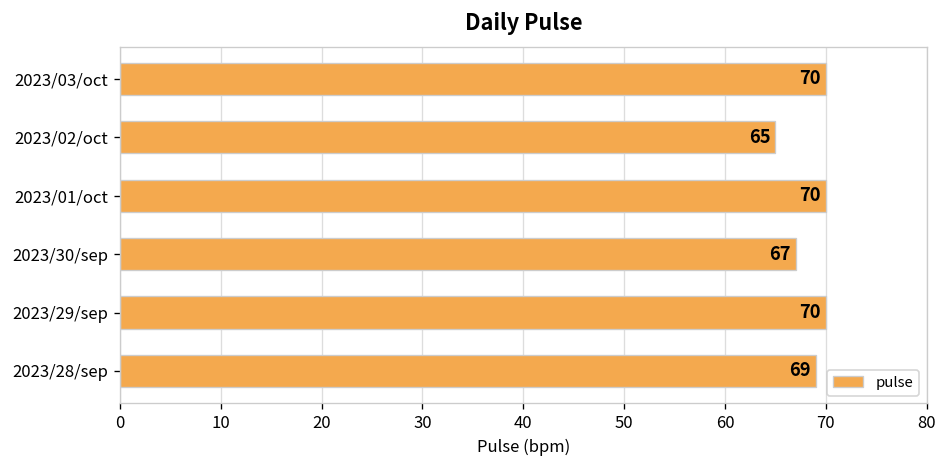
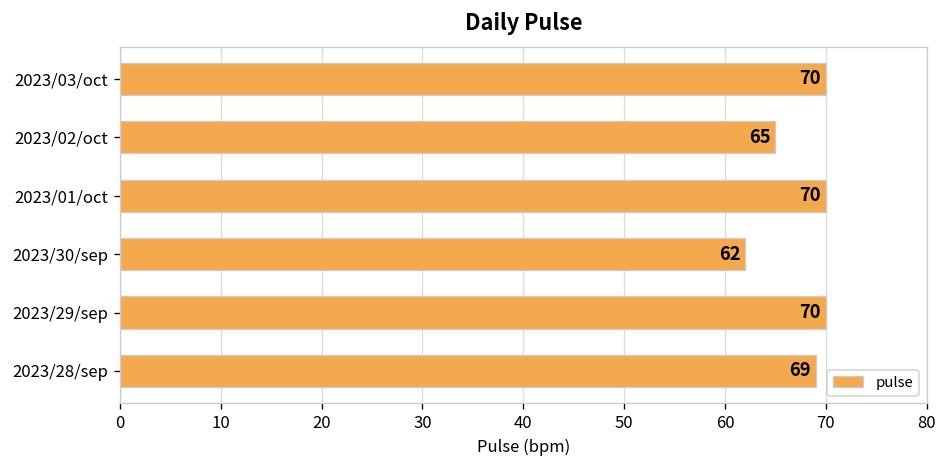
2023/30/sep: 67 -> 62
